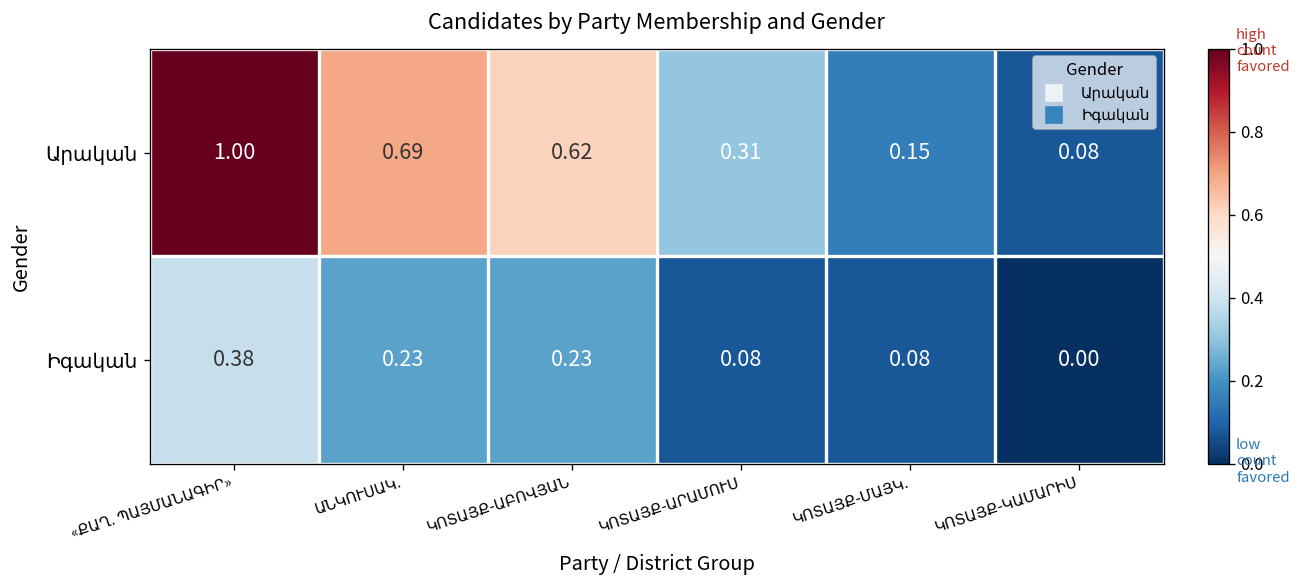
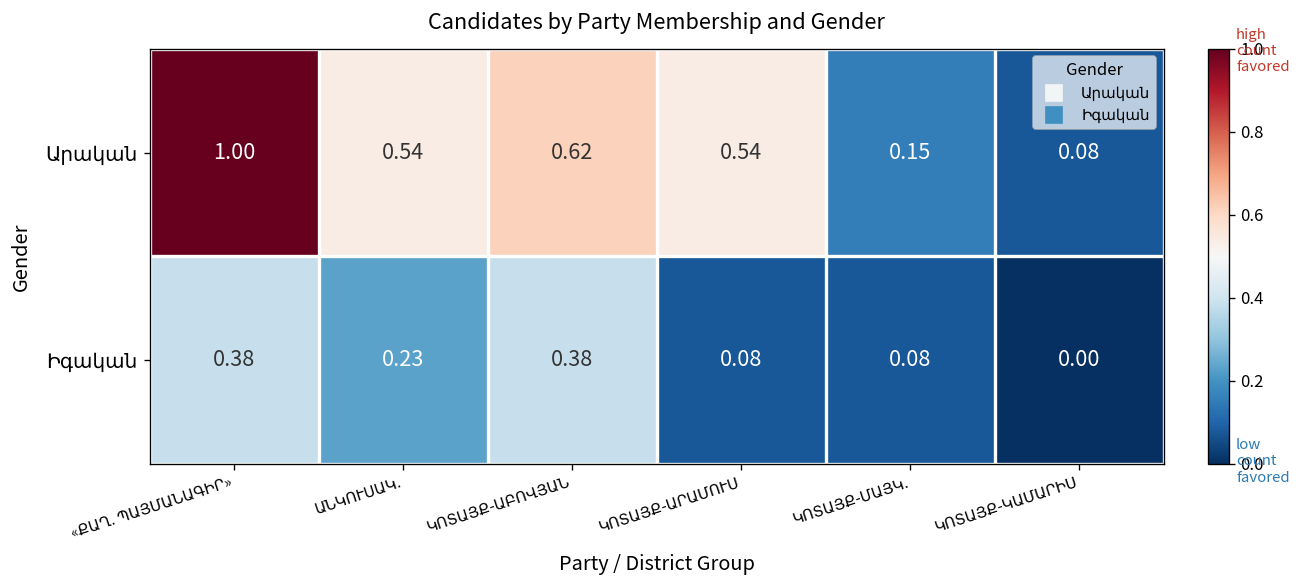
Արական, ԱՆԿՈՒՍԱԿ.: 0.69 -> 0.54
Արական, ԿՈՏԱՅՔ-ԱՐԱՄՈՒՍ: 0.31 -> 0.54
Իգական, ԿՈՏԱՅՔ-ԱԲՈՎՅԱՆ: 0.23 -> 0.38
